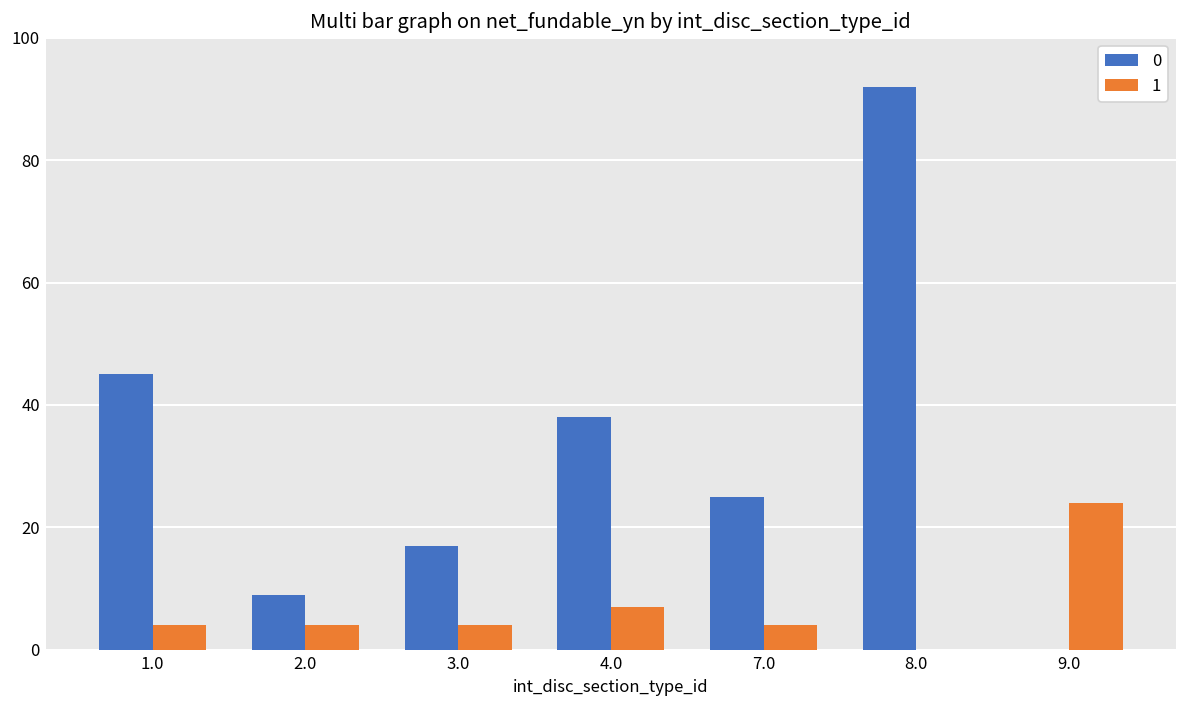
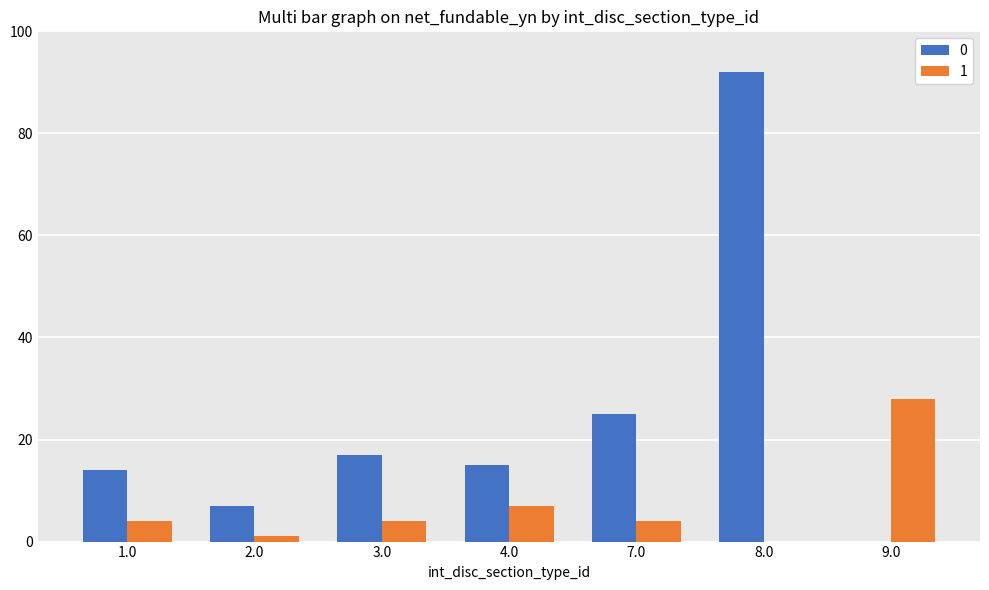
0, 1.0: 45 -> 14
0, 2.0: 9 -> 7
1, 2.0: 4 -> 1
0, 4.0: 38 -> 15
1, 9.0: 24 -> 28
